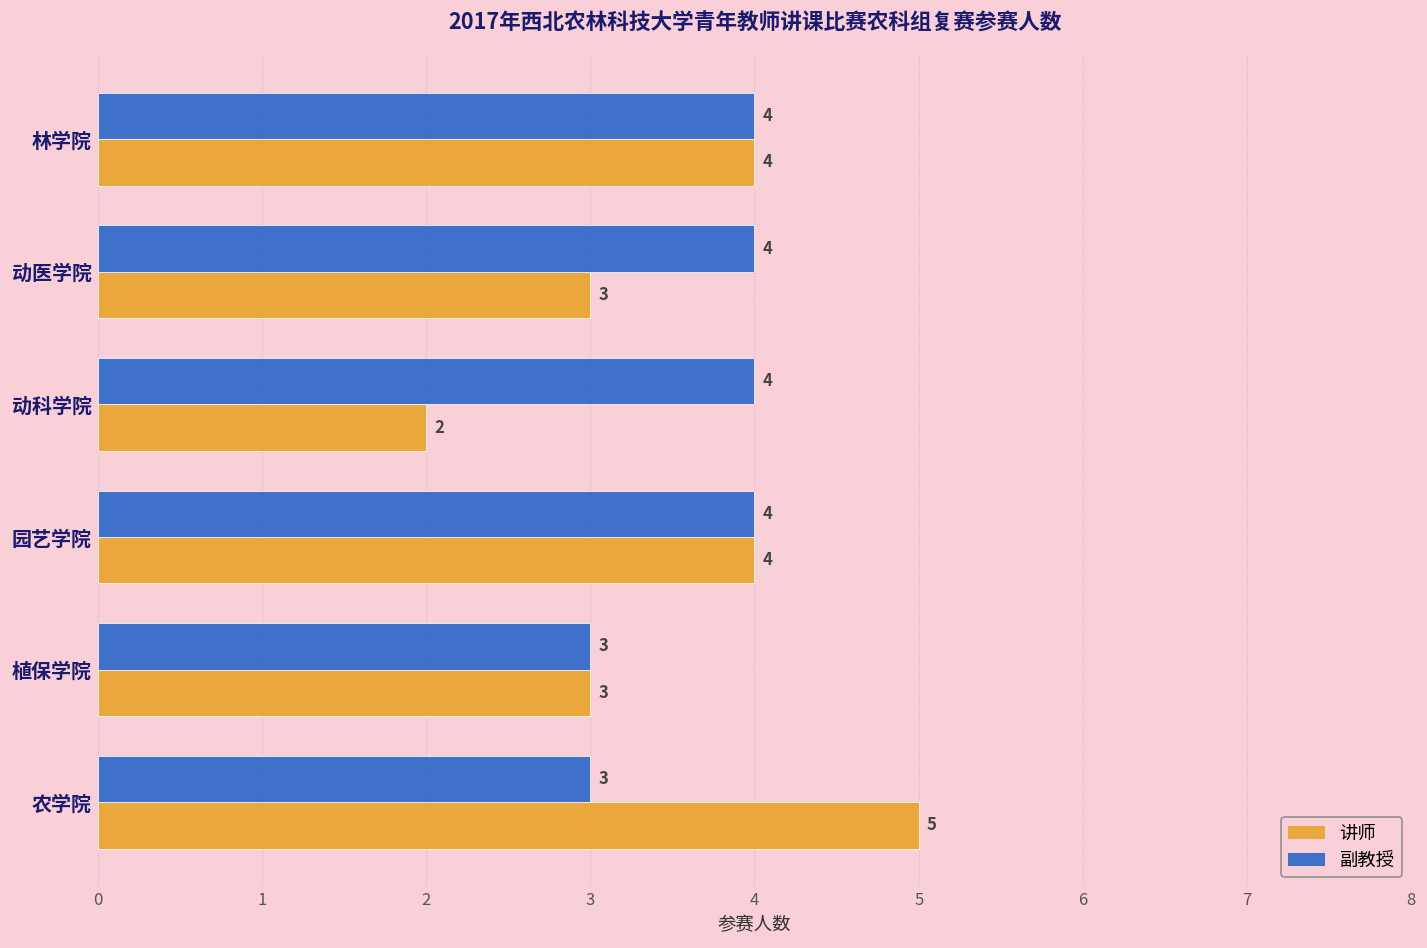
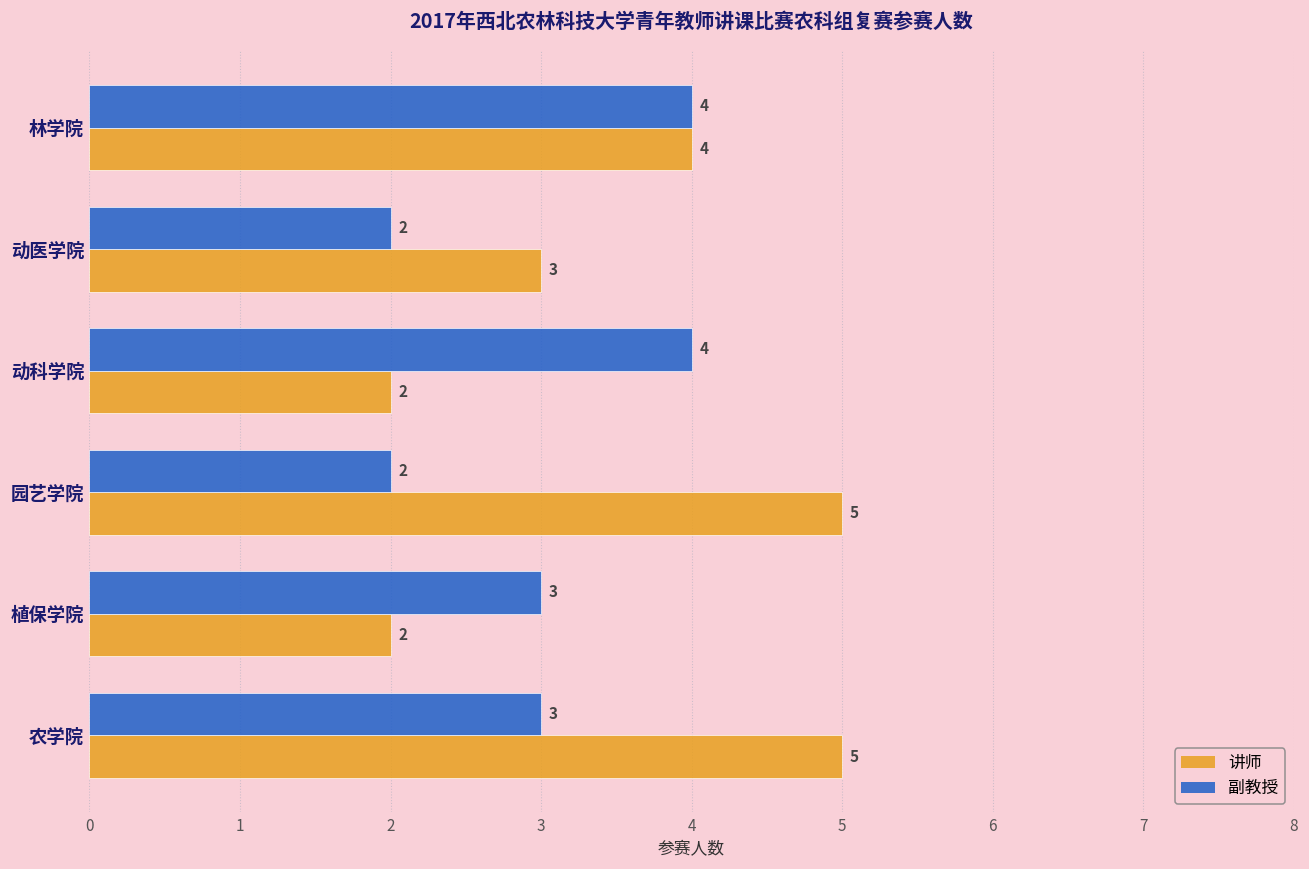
副教授, 动医学院: 4 -> 2
副教授, 园艺学院: 4 -> 2
讲师, 园艺学院: 4 -> 5
讲师, 植保学院: 3 -> 2
